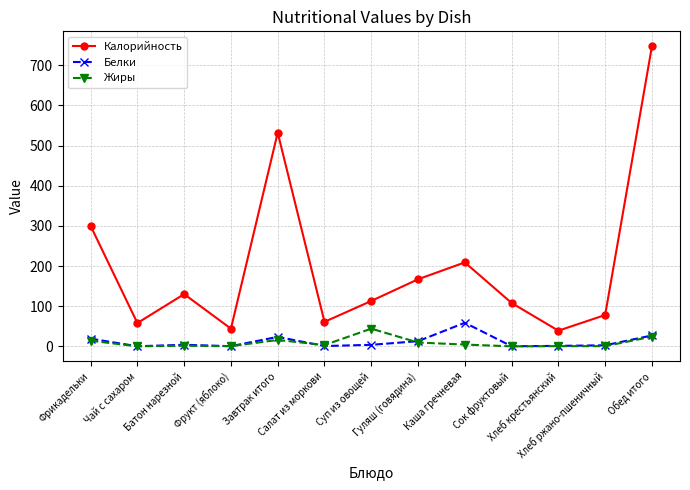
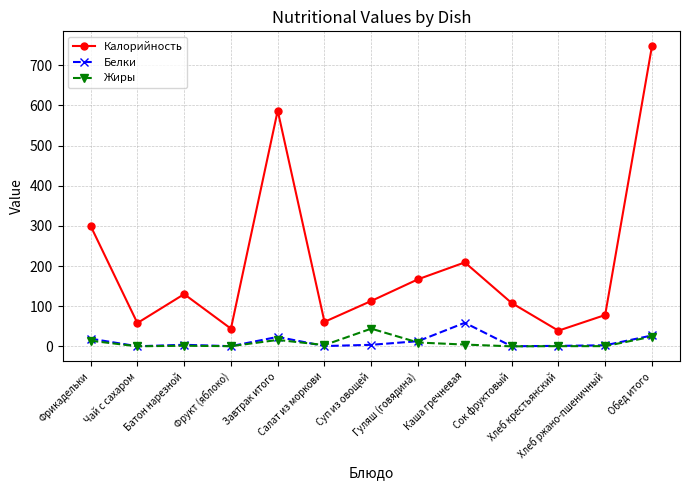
Калорийность, Завтрак итого: 530 -> 590
